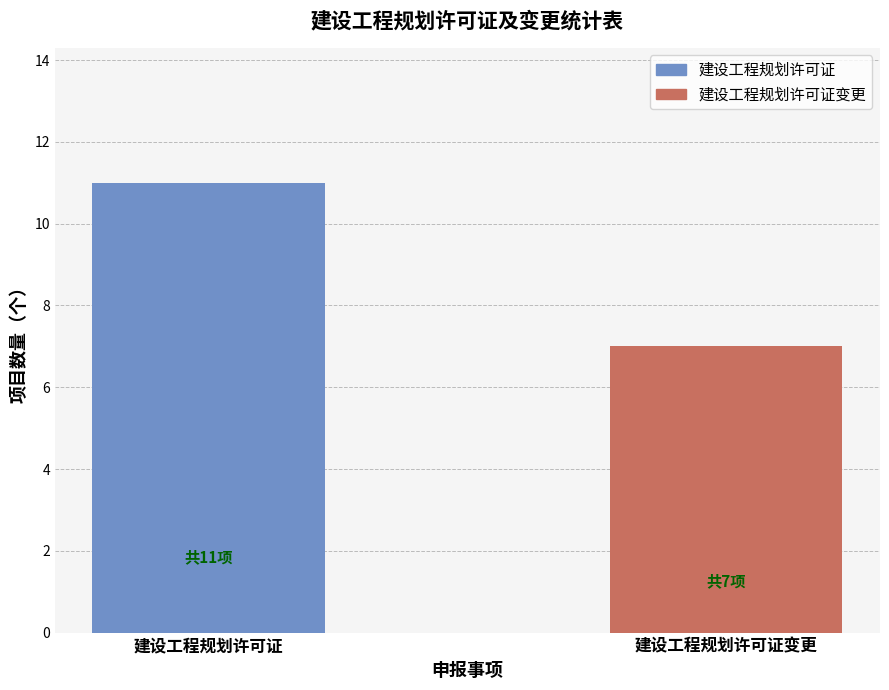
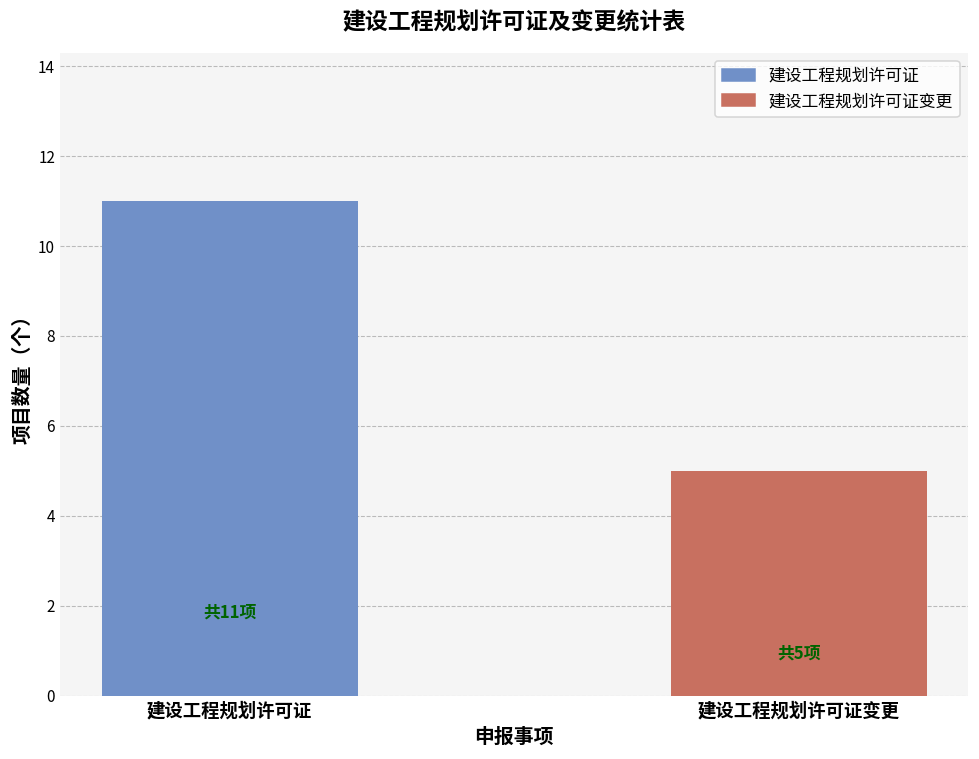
建设工程规划许可证变更: 7项 -> 5项
